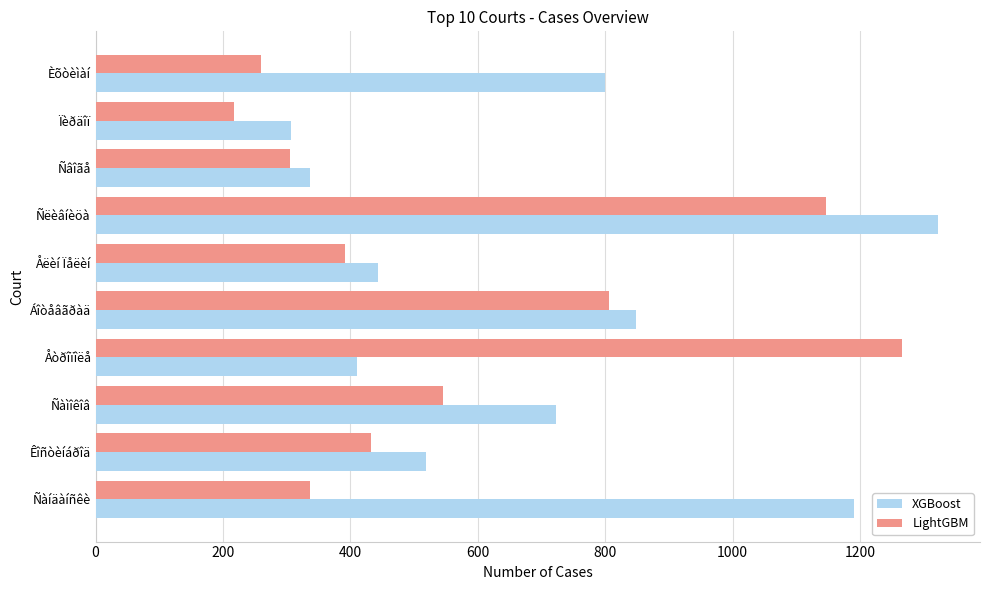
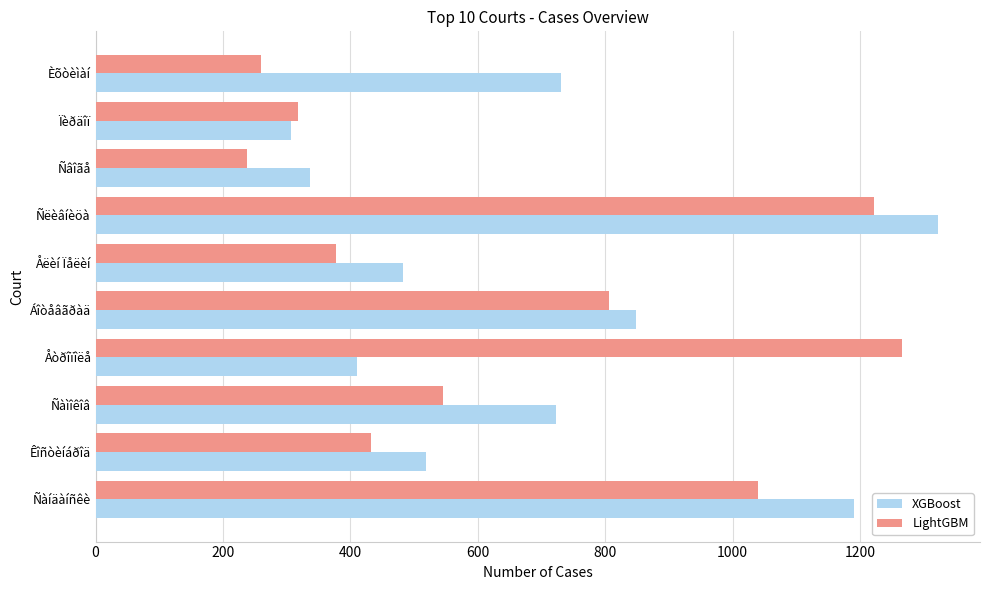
XGBoost, Èõòèìàí: 800 -> 730
LightGBM, Ïèðäîï: 220 -> 320
LightGBM, Ñâîãå: 310 -> 240
LightGBM, Ñëèâíèöà: 1150 -> 1220
LightGBM, Åëèí Ïåëèí: 390 -> 380
XGBoost, Åëèí Ïåëèí: 440 -> 480
LightGBM, Ñàíäàíñêè: 340 -> 1040
